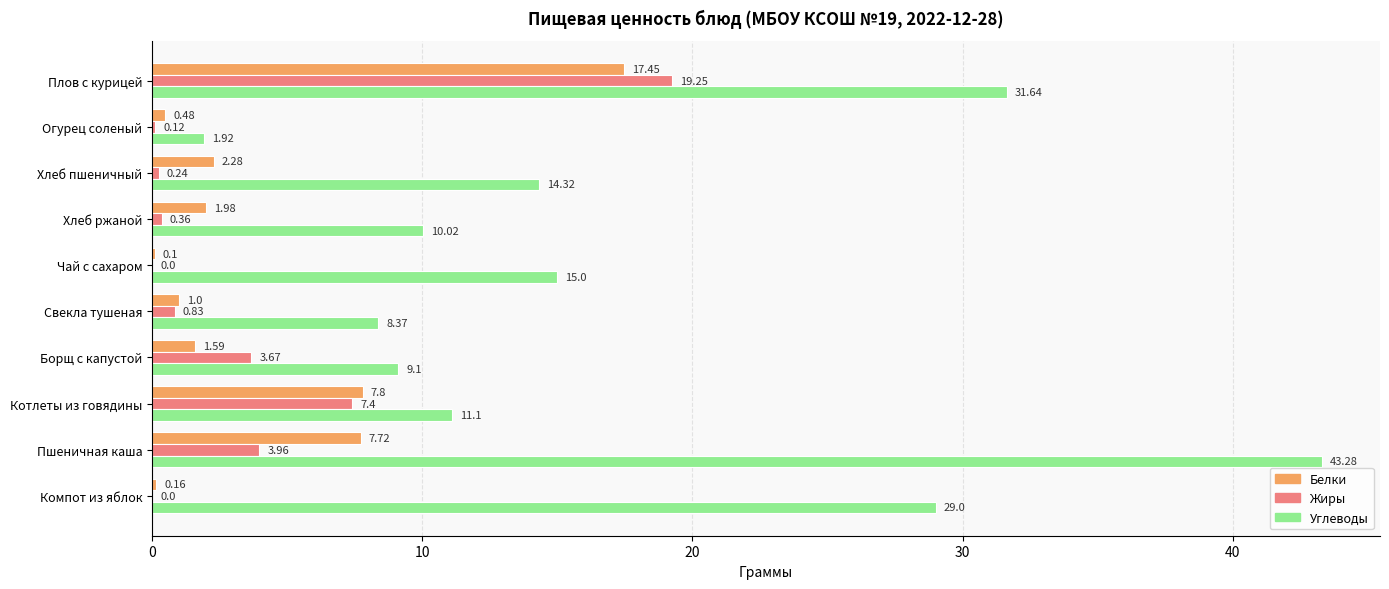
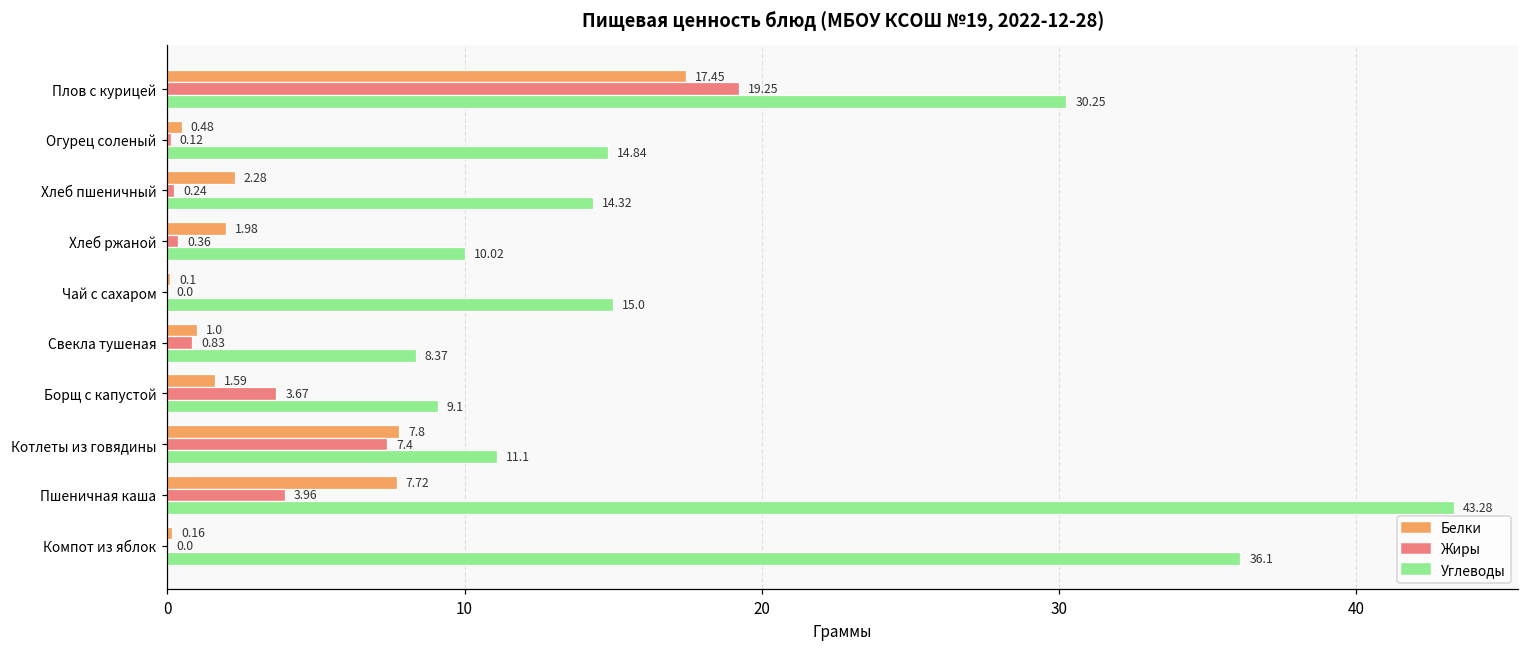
Углеводы, Плов с курицей: 31.64 -> 30.25
Углеводы, Огурец соленый: 1.92 -> 14.84
Углеводы, Компот из яблок: 29.0 -> 36.1
